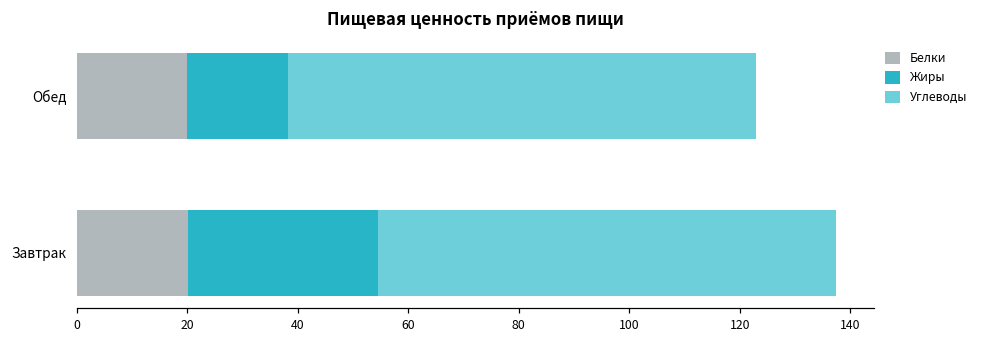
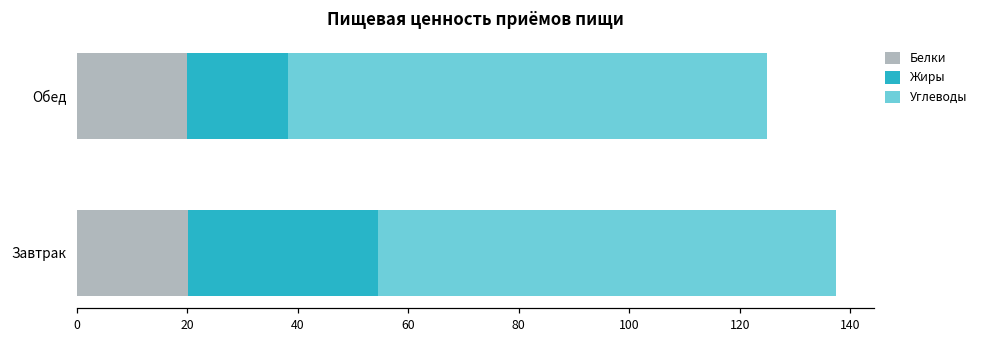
Углеводы, Обед: 85 -> 87
